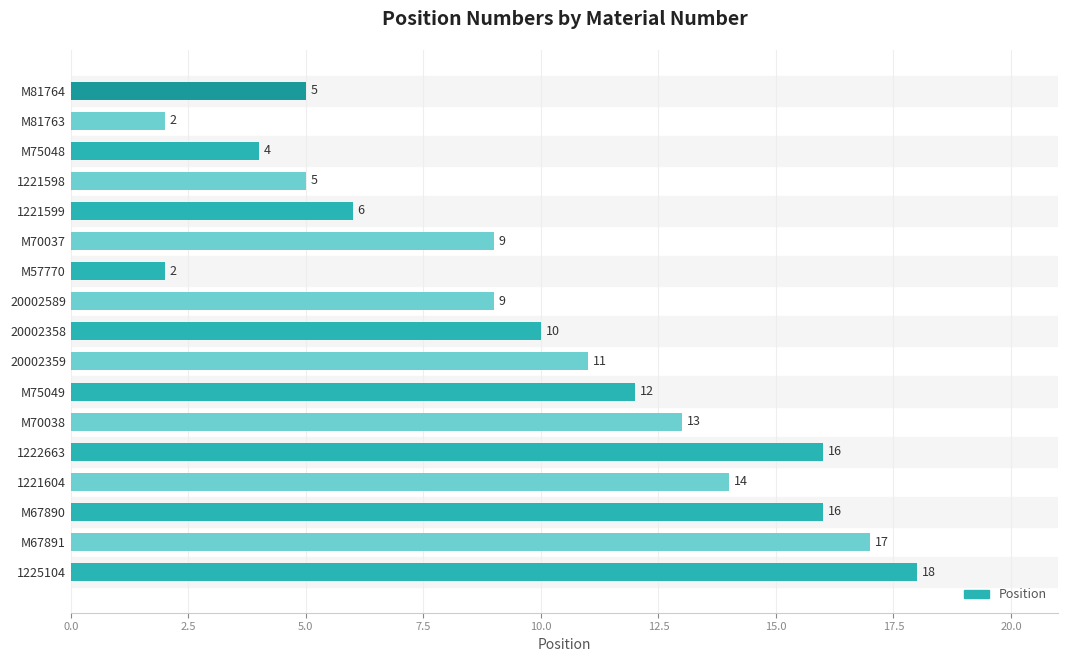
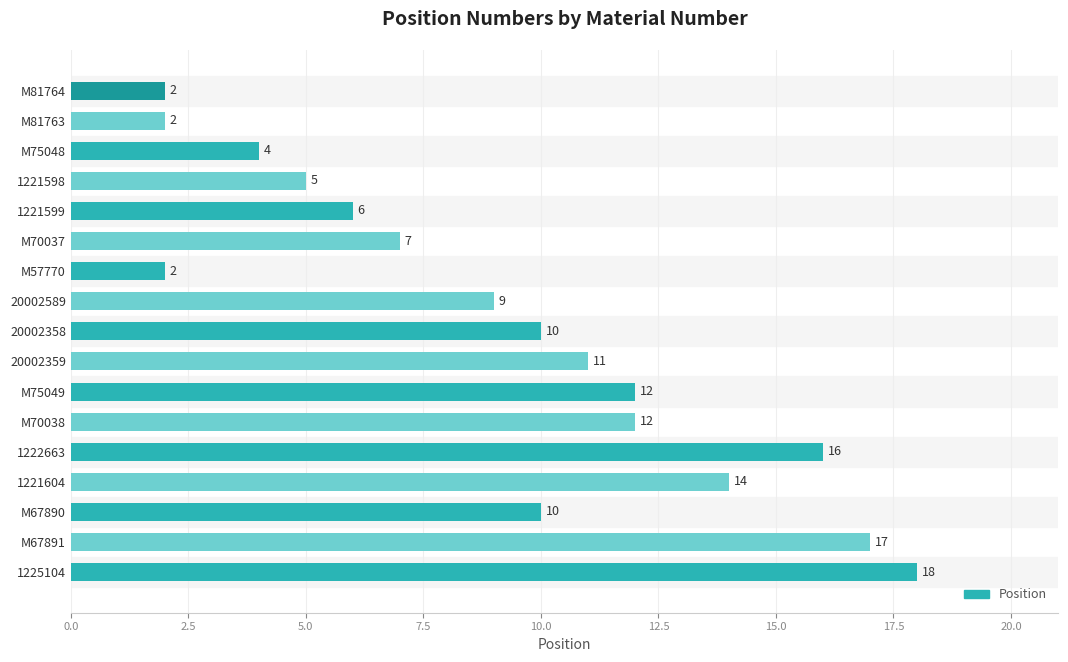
M81764: 5 -> 2
M70037: 9 -> 7
M70038: 13 -> 12
M67890: 16 -> 10
